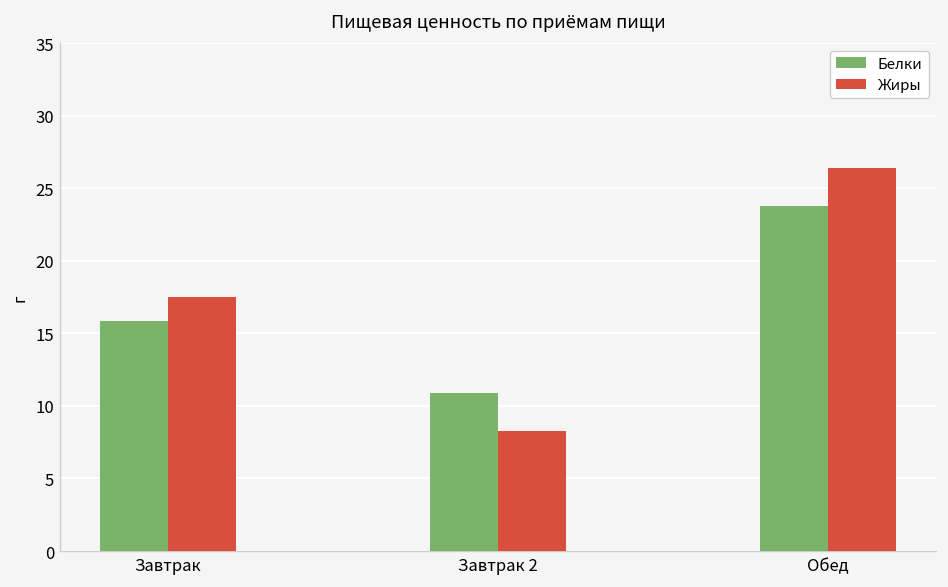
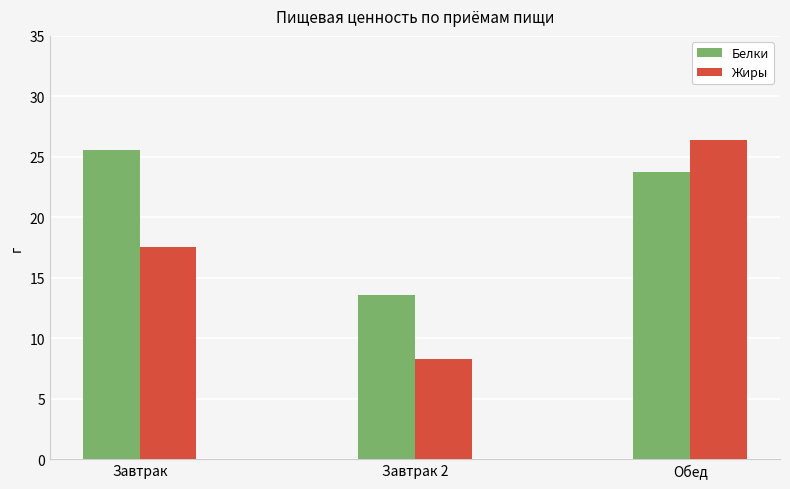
Белки, Завтрак: 15.9 -> 25.6
Белки, Завтрак 2: 10.9 -> 13.6
